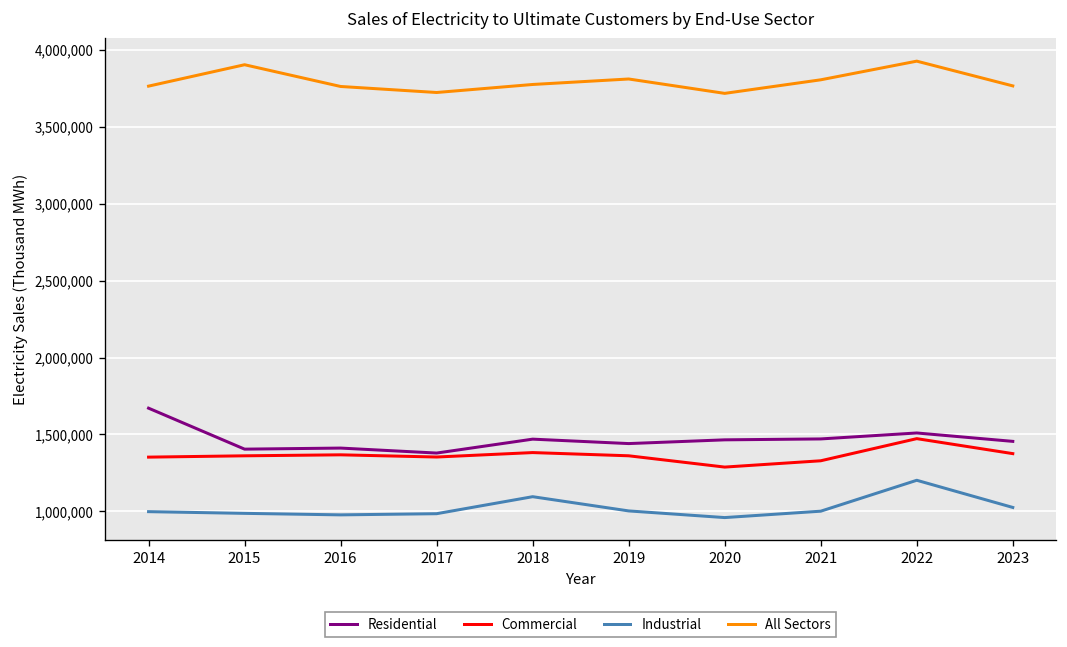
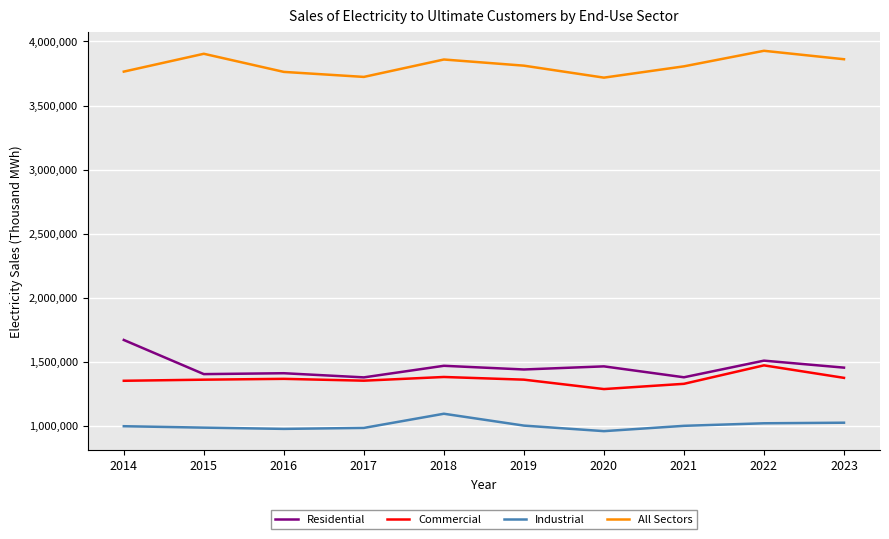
All Sectors, 2018: 3,780,000 -> 3,860,000
Residential, 2021: 1,470,000 -> 1,380,000
Industrial, 2022: 1,200,000 -> 1,020,000
All Sectors, 2023: 3,770,000 -> 3,860,000
